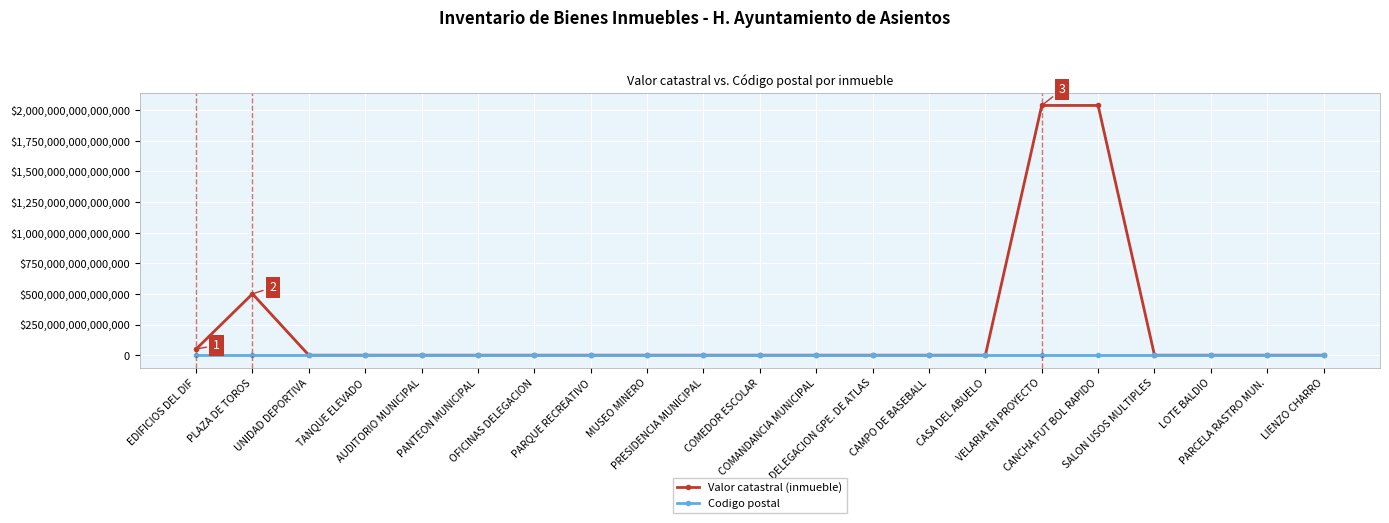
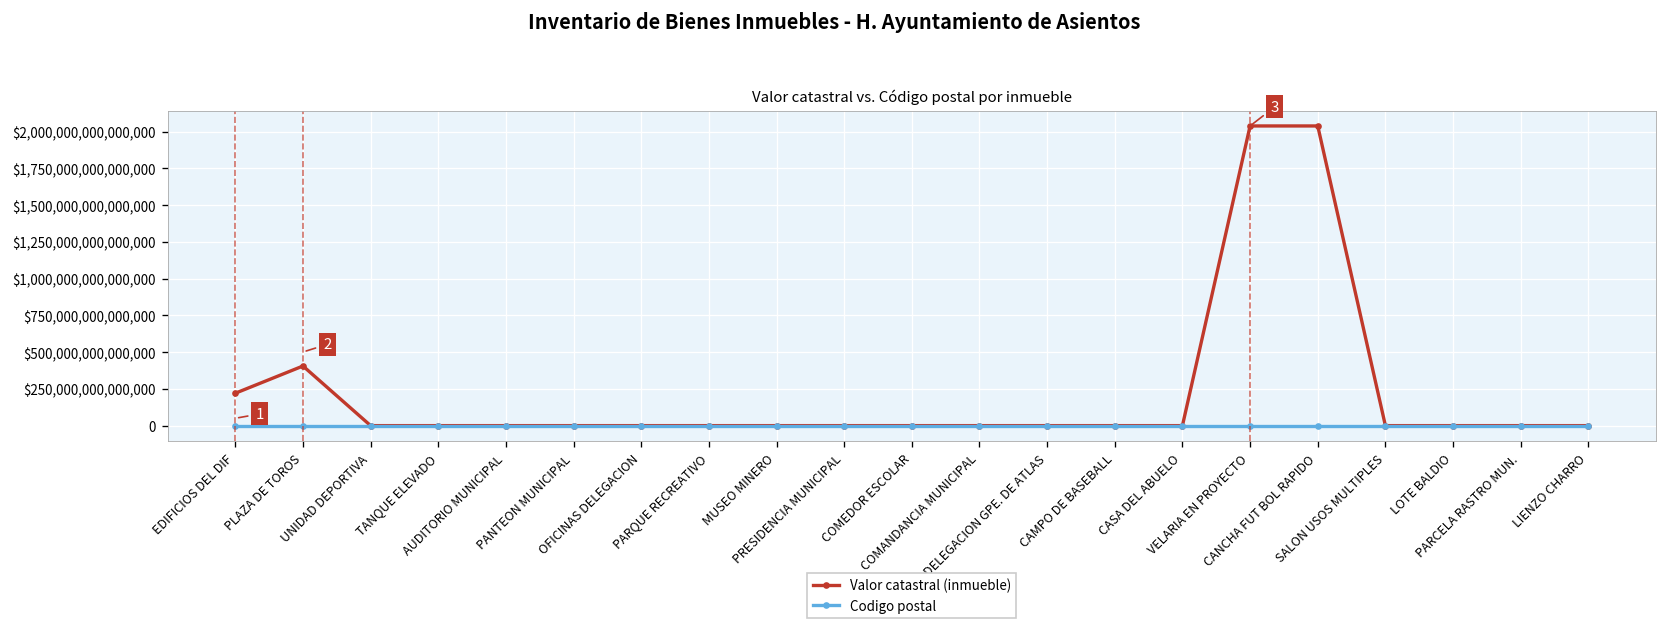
Valor catastral (inmueble), EDIFICIOS DEL DIF: $50,000,000,000,000 -> $220,000,000,000,000
Valor catastral (inmueble), PLAZA DE TOROS: $500,000,000,000,000 -> $410,000,000,000,000
